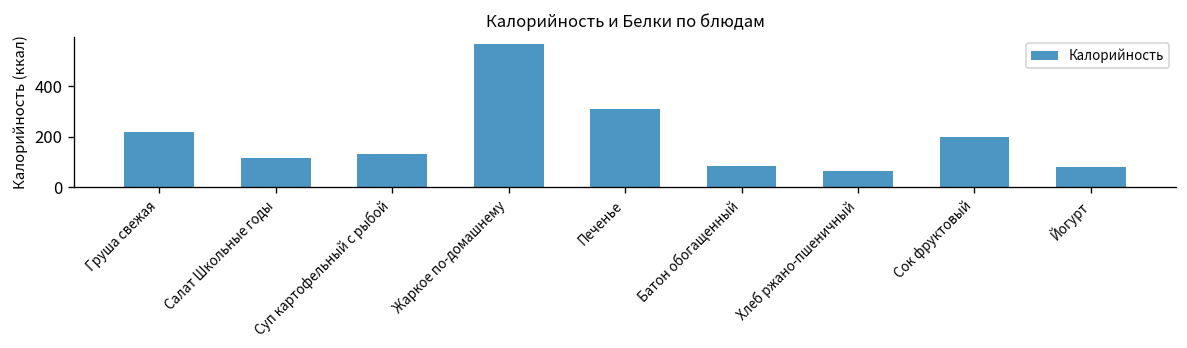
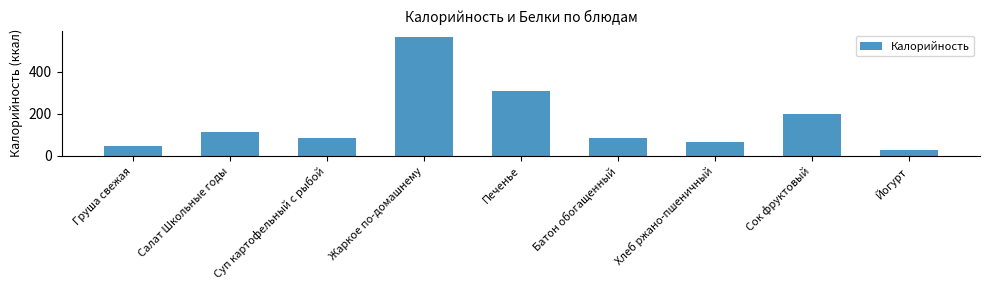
Груша свежая: 220 -> 50
Суп картофельный с рыбой: 130 -> 80
Йогурт: 80 -> 30
